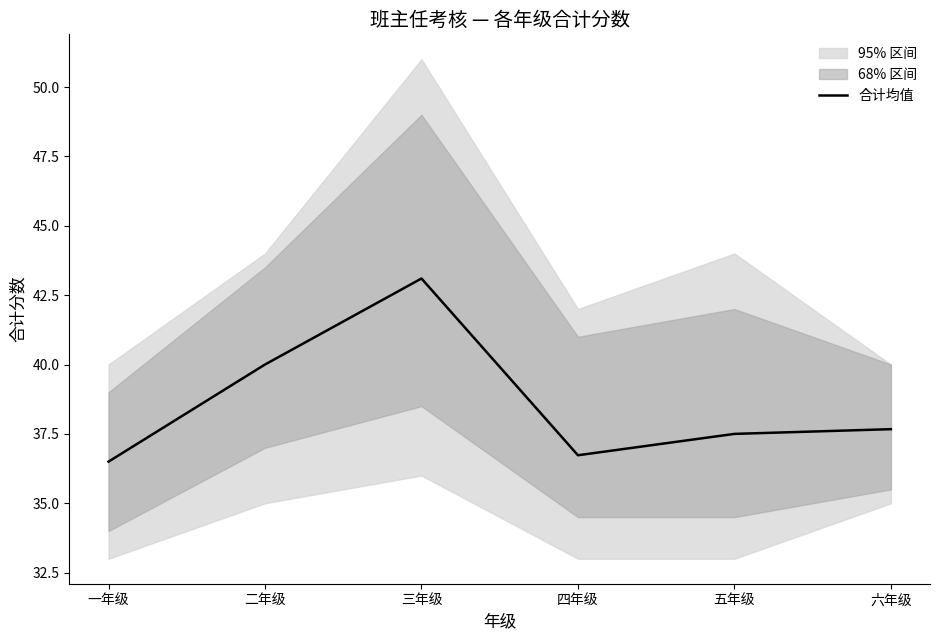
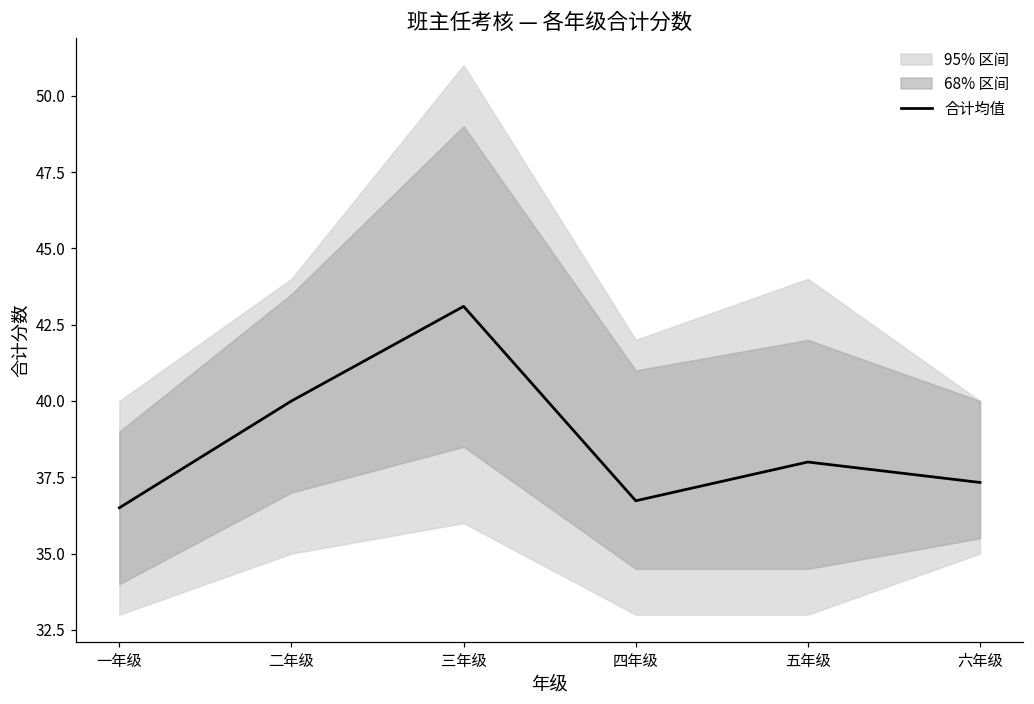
合计均值, 五年级: 37.5 -> 38.0
合计均值, 六年级: 37.7 -> 37.3
